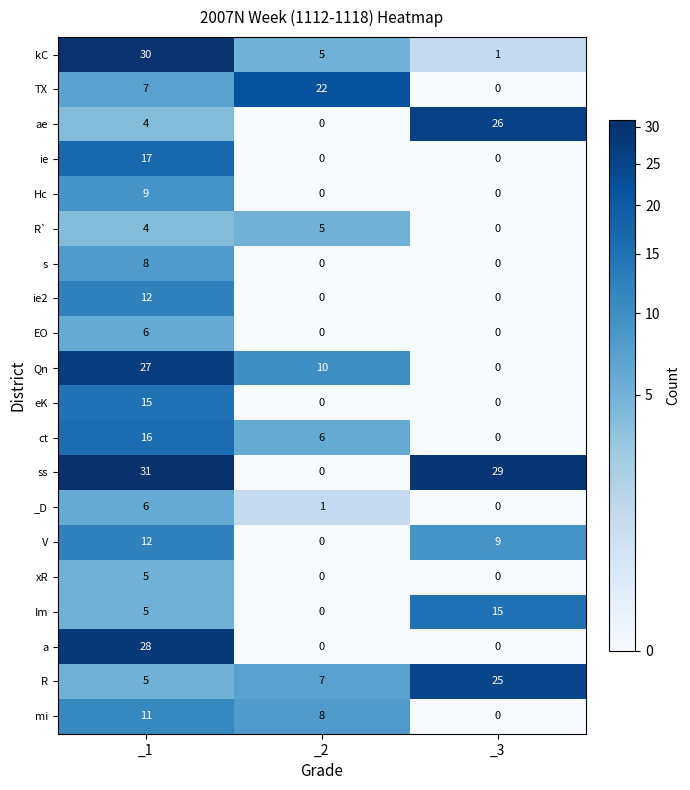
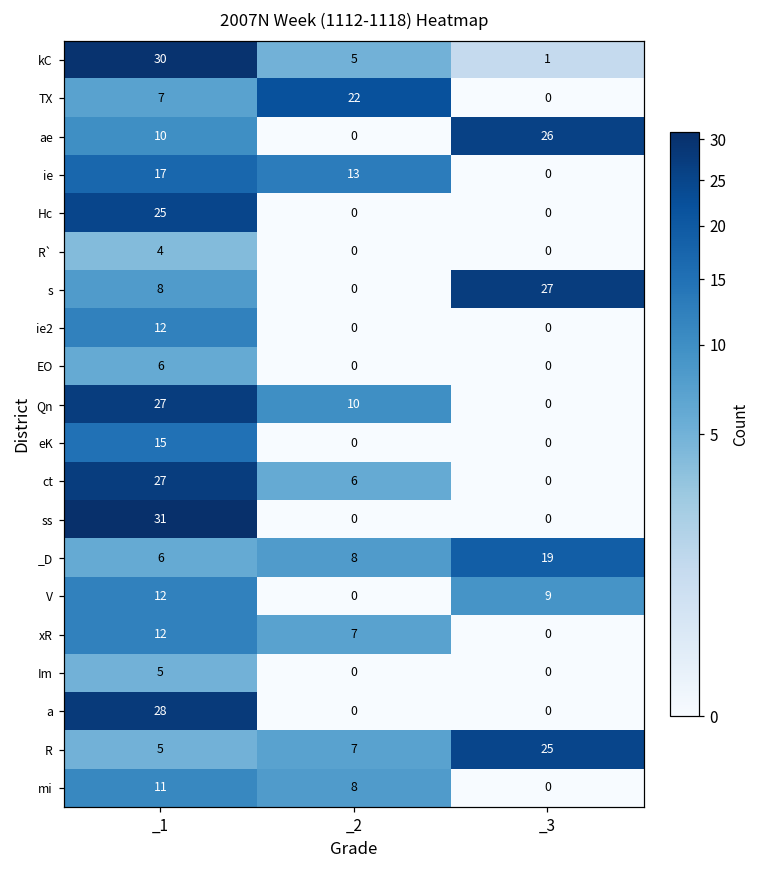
ae, _1: 4 -> 10
ie, _2: 0 -> 13
Hc, _1: 9 -> 25
R`, _2: 5 -> 0
s, _3: 0 -> 27
ct, _1: 16 -> 27
ss, _3: 29 -> 0
_D, _2: 1 -> 8
_D, _3: 0 -> 19
xR, _1: 5 -> 12
xR, _2: 0 -> 7
Im, _3: 15 -> 0
